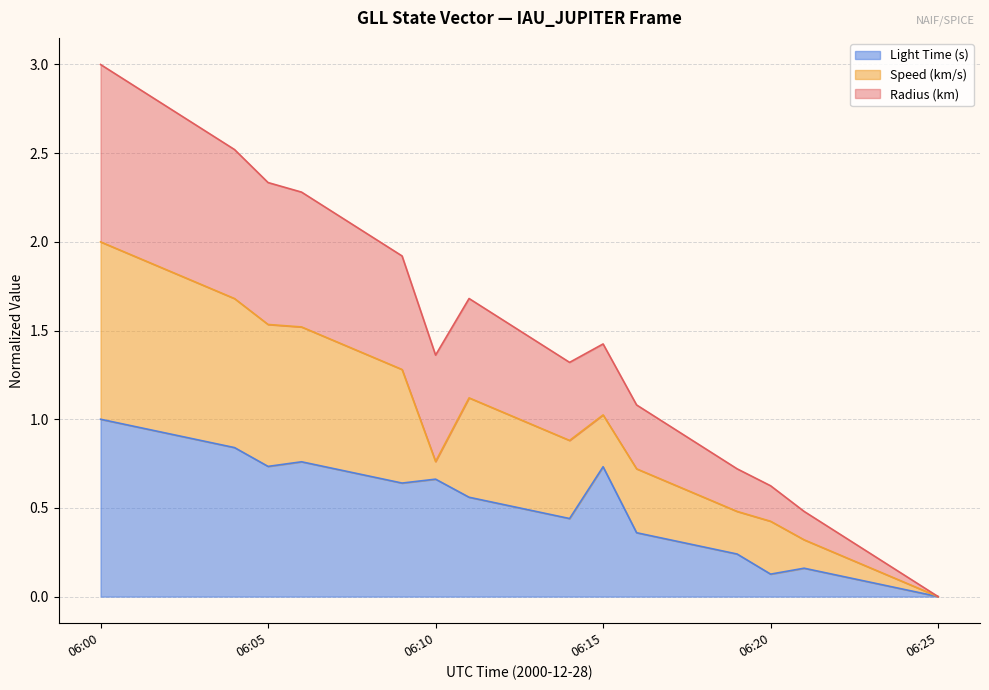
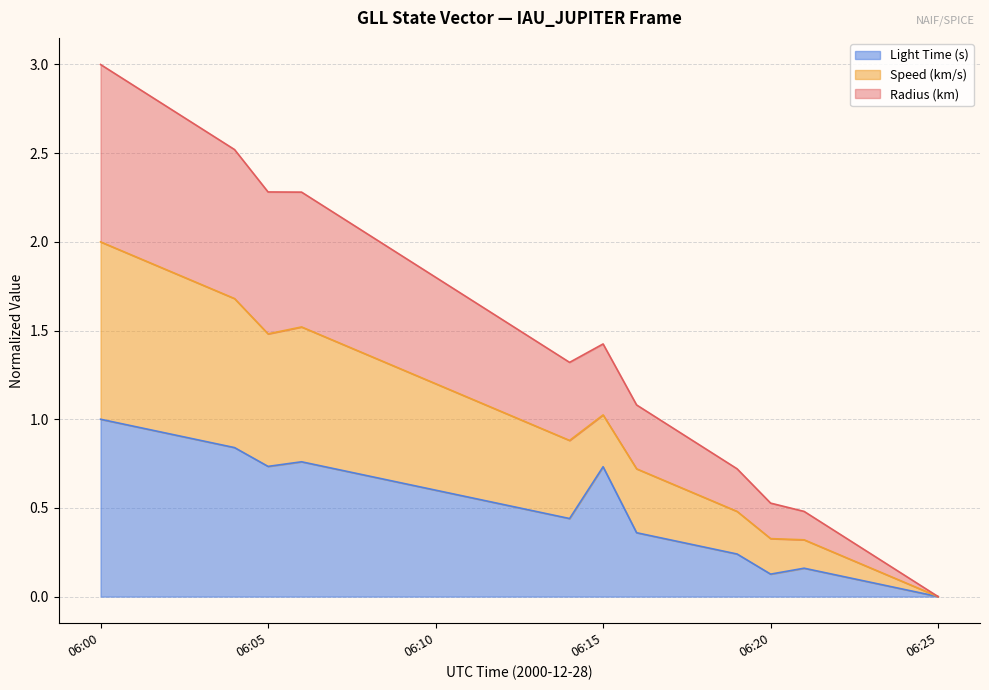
Speed (km/s), 06:05: 0.80 -> 0.75
Light Time (s), 06:10: 0.66 -> 0.60
Speed (km/s), 06:10: 0.10 -> 0.60
Speed (km/s), 06:20: 0.30 -> 0.20
